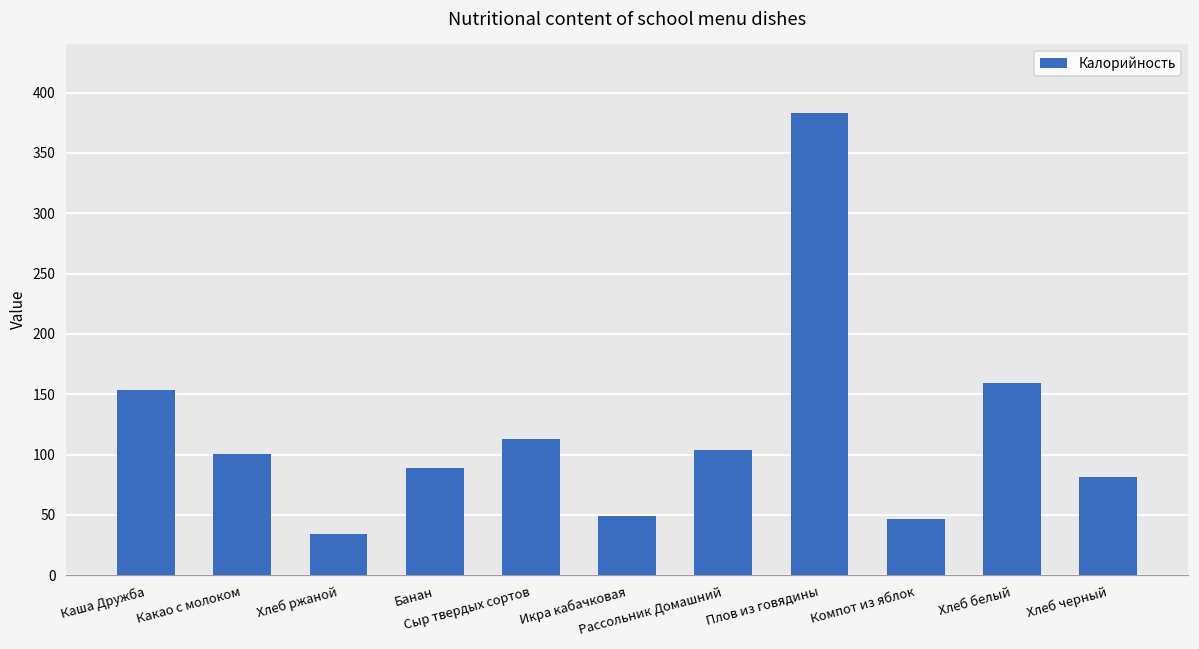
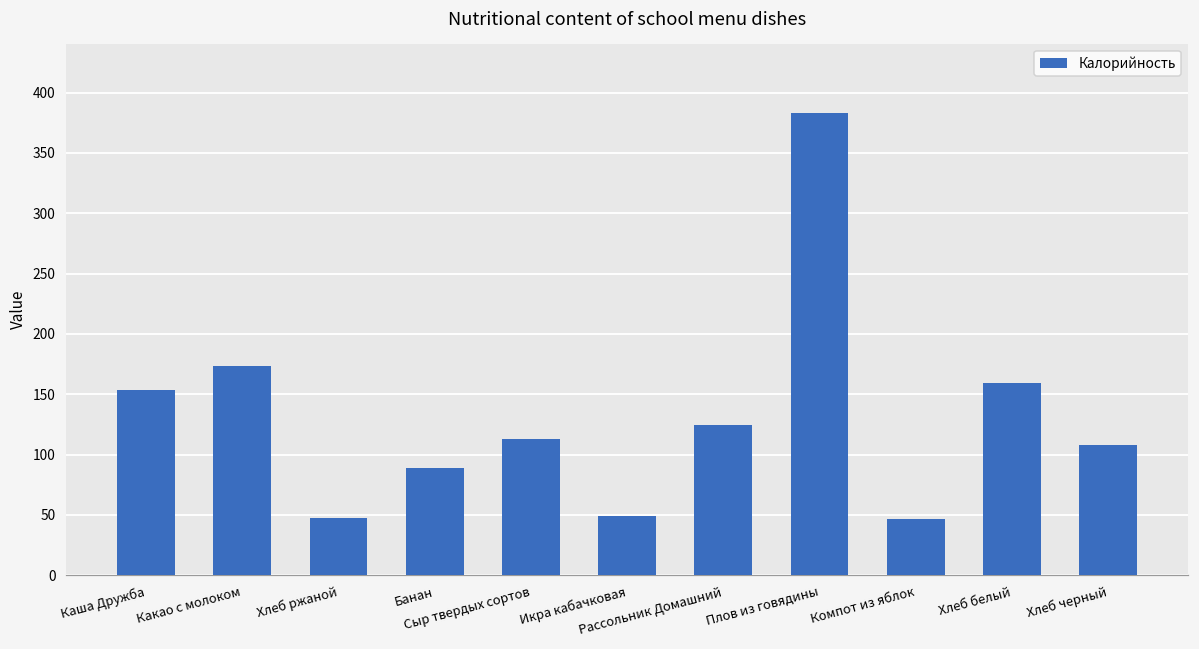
Какао с молоком: 100 -> 173
Хлеб ржаной: 34 -> 47
Рассольник Домашний: 104 -> 125
Хлеб черный: 81 -> 108
